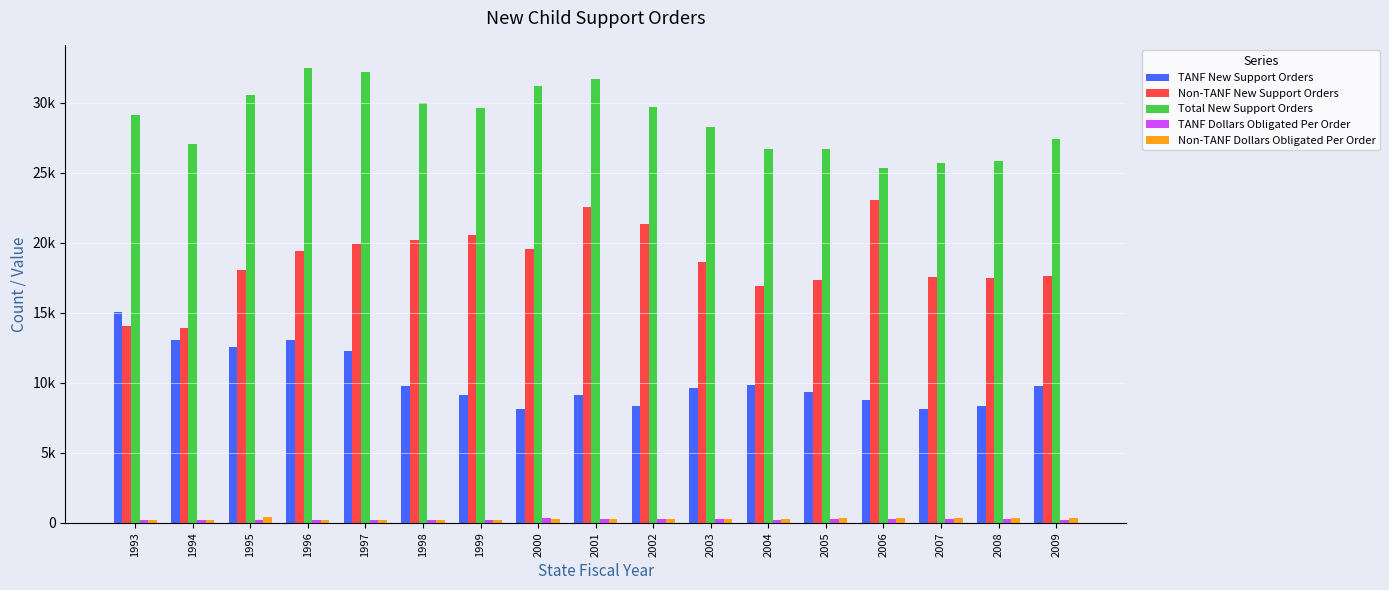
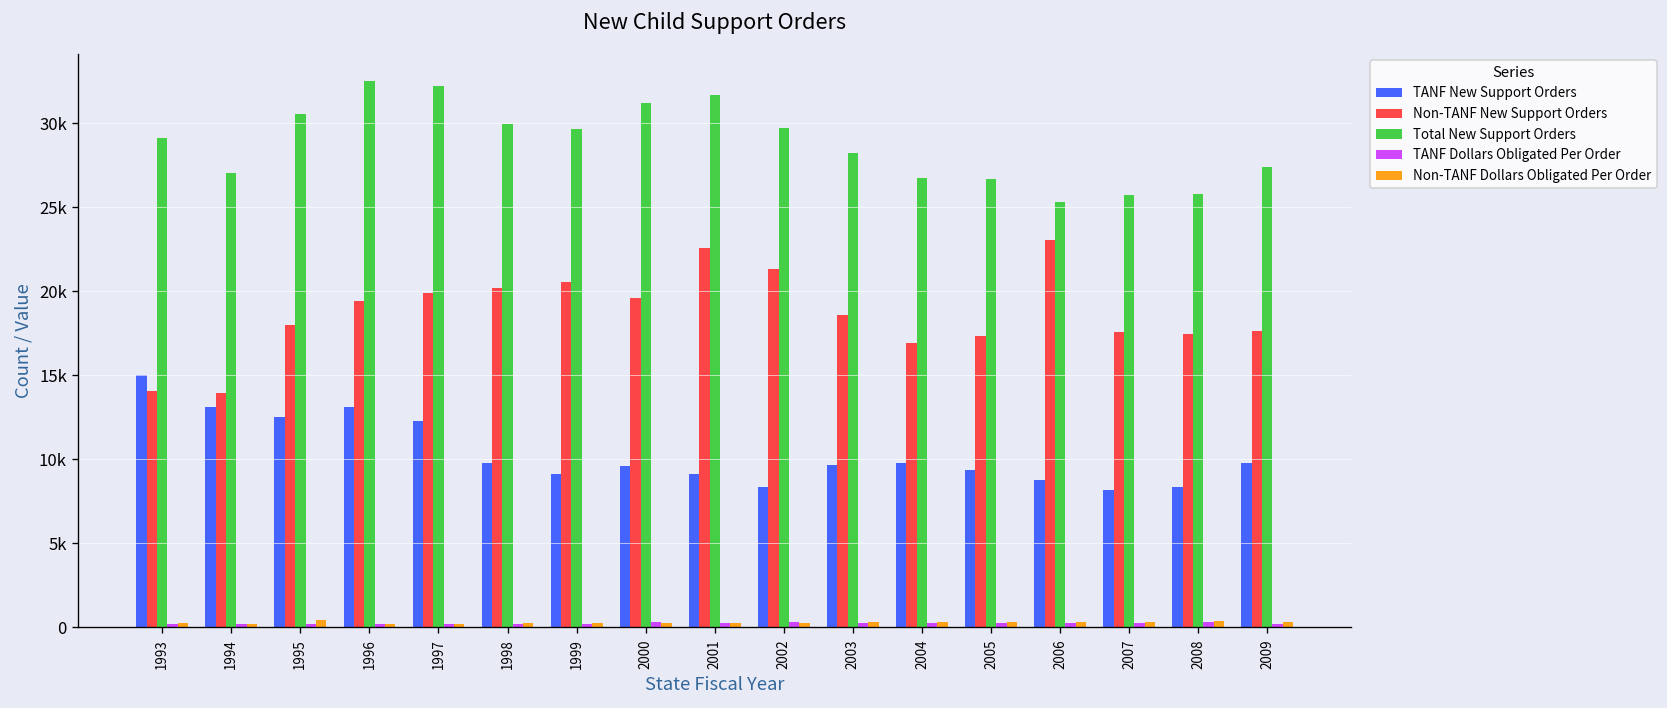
TANF New Support Orders, 2000: 8100 -> 9600
